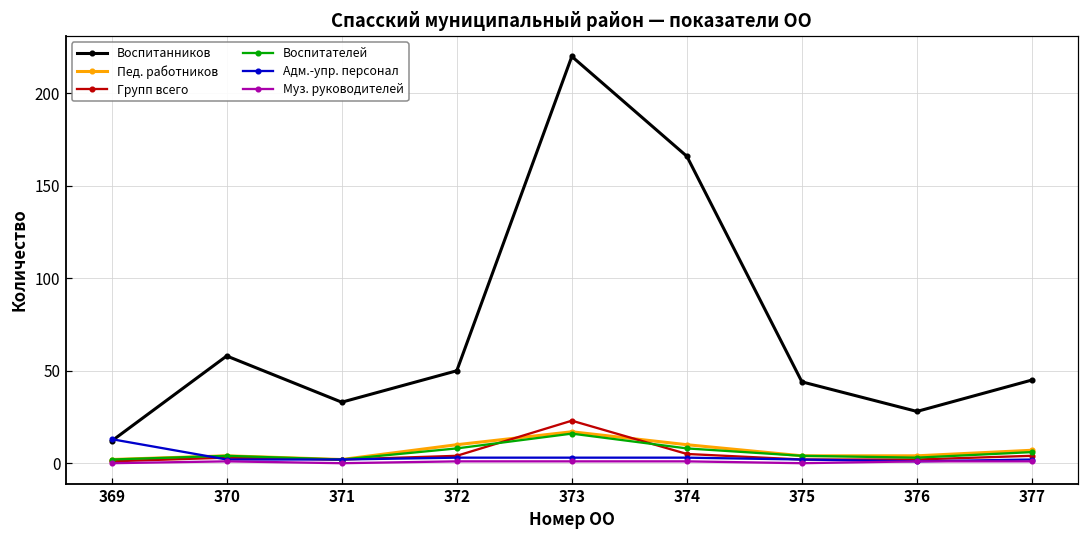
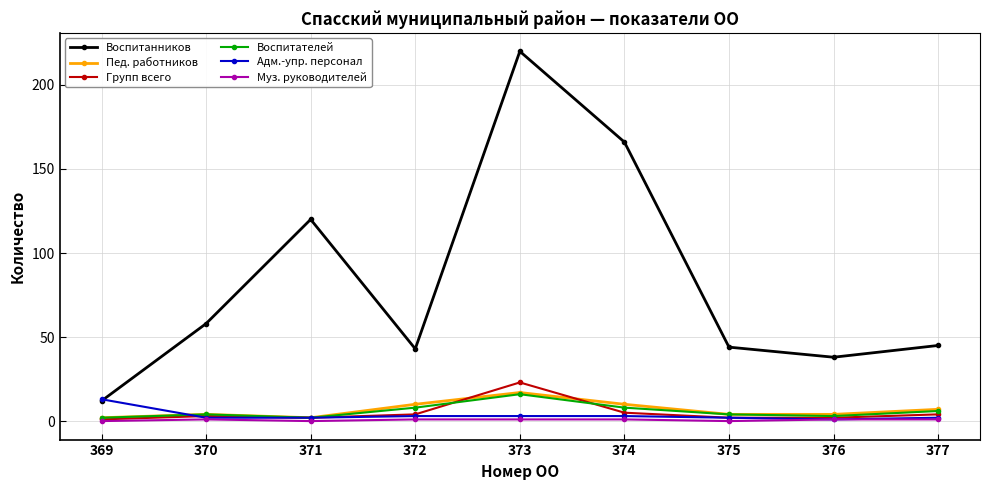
Воспитанников, 371: 33 -> 120
Воспитанников, 372: 50 -> 43
Воспитанников, 376: 28 -> 38
